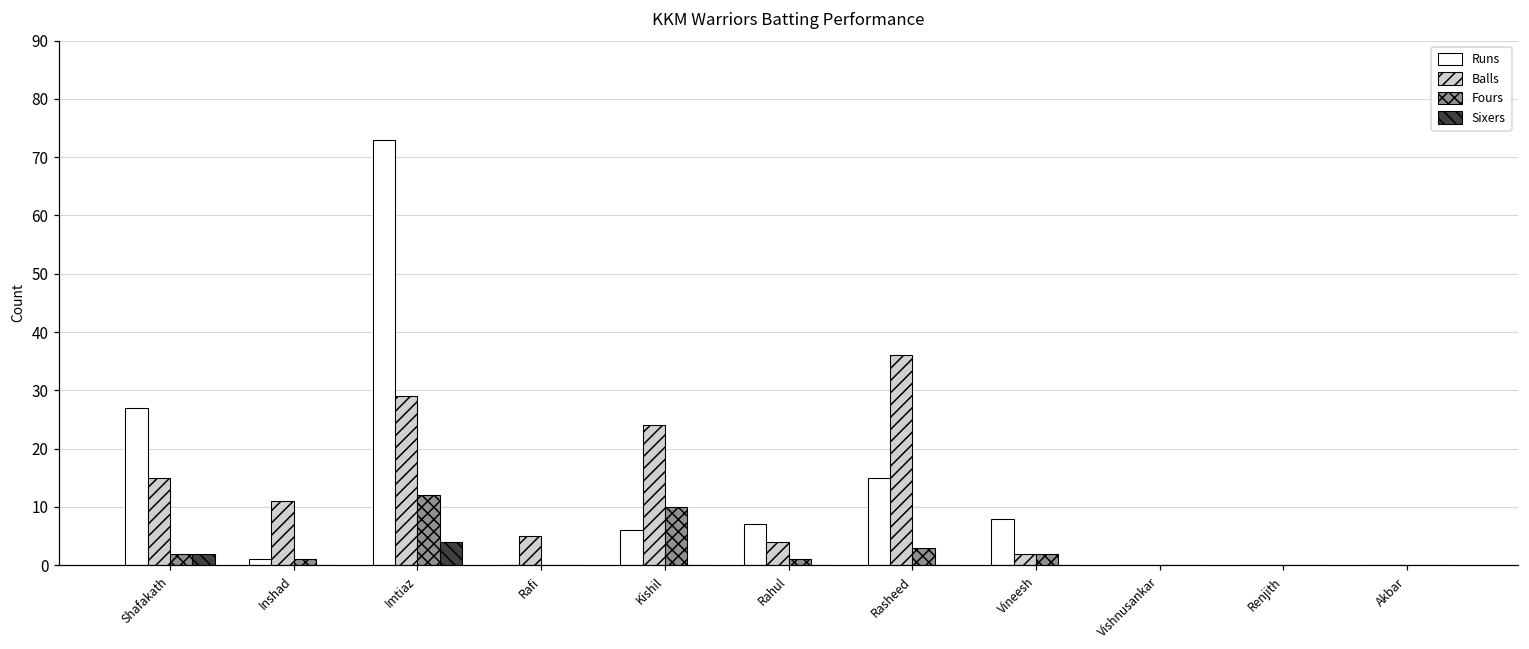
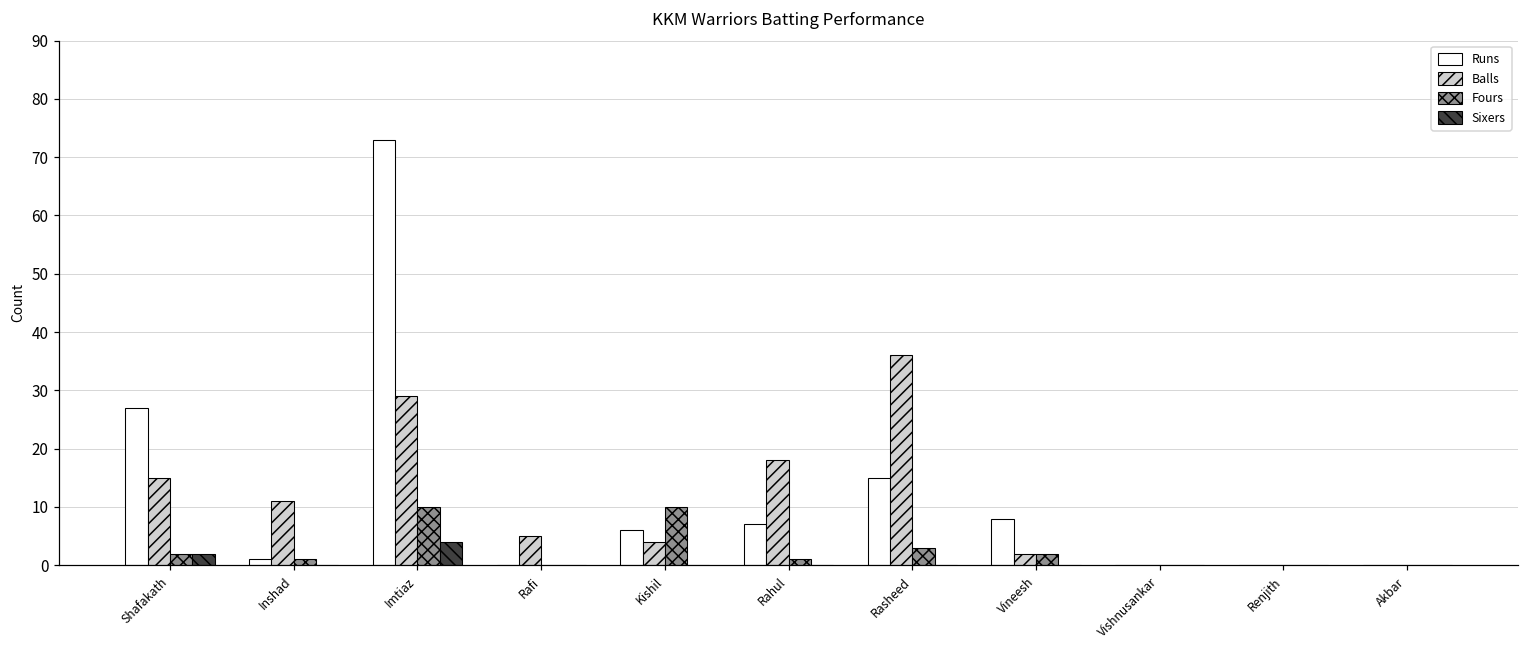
Fours, Imtiaz: 12 -> 10
Balls, Kishil: 24 -> 4
Balls, Rahul: 4 -> 18
